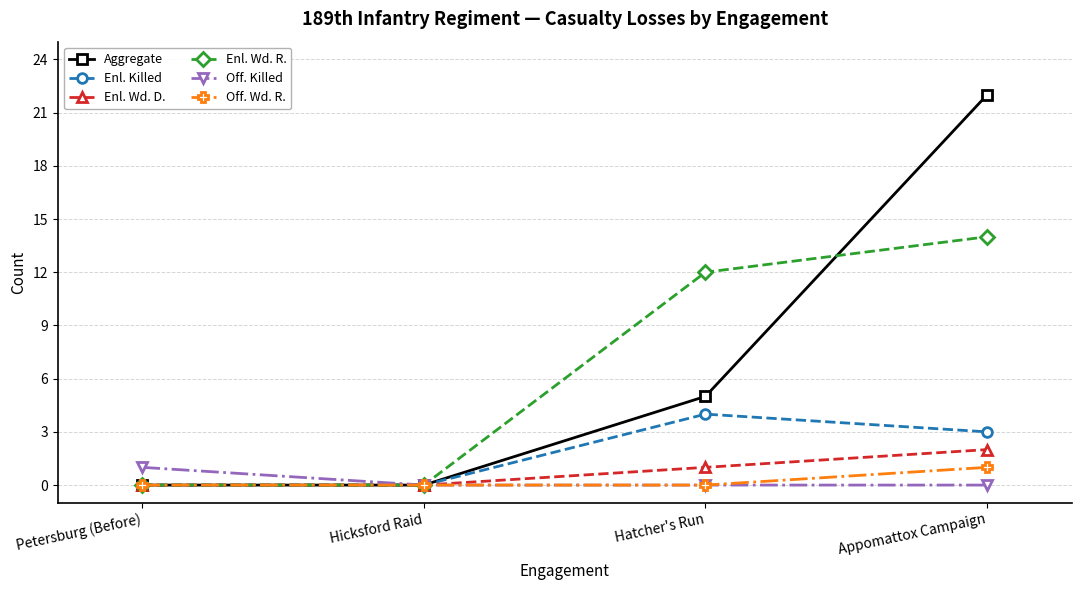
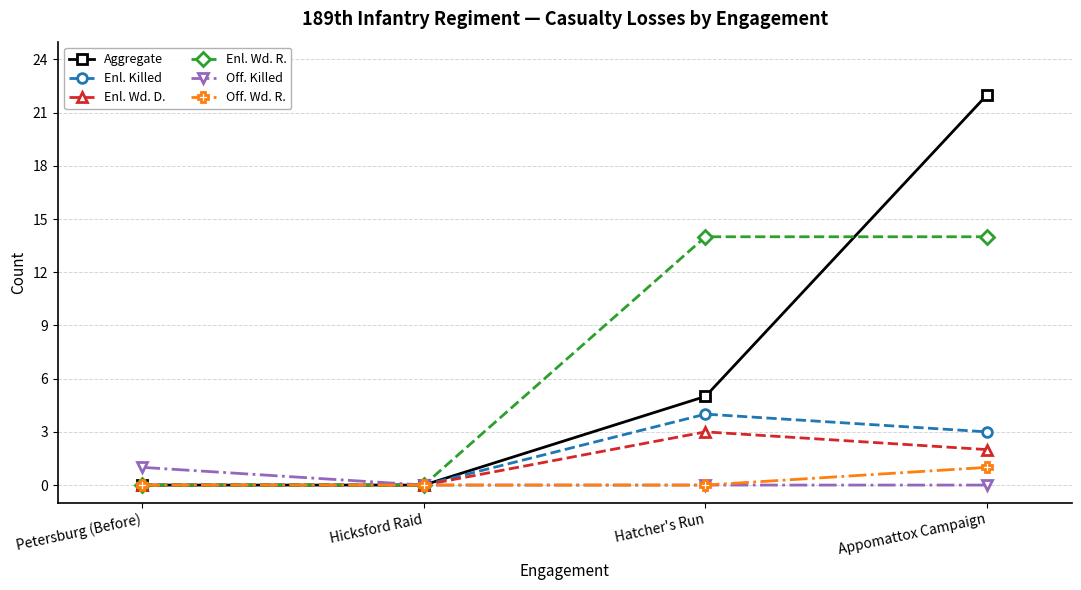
Enl. Wd. D., Hatcher's Run: 1 -> 3
Enl. Wd. R., Hatcher's Run: 12 -> 14
